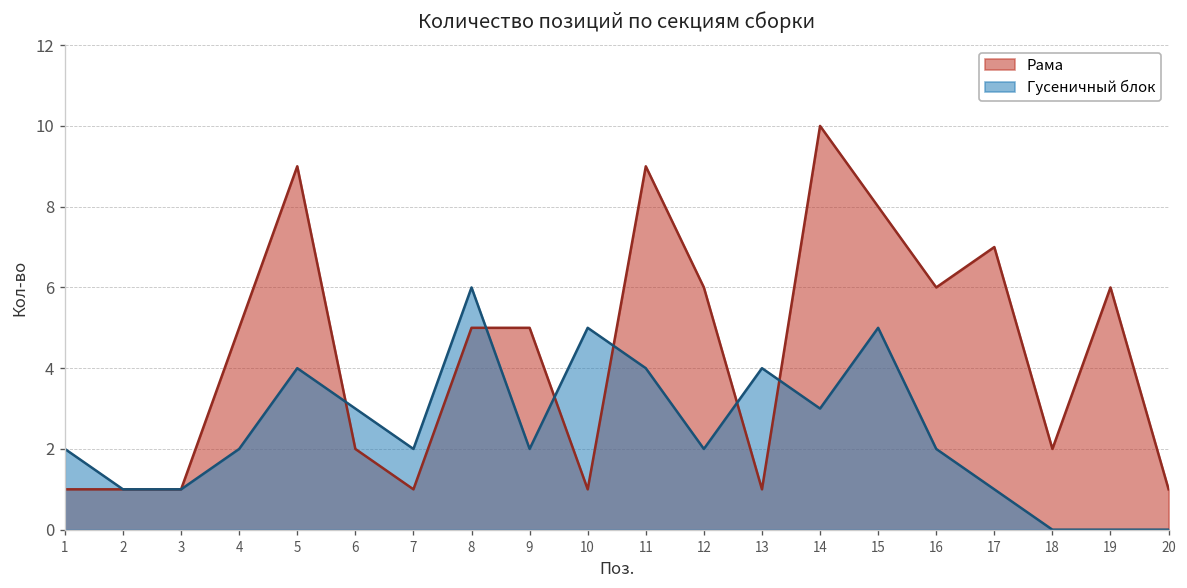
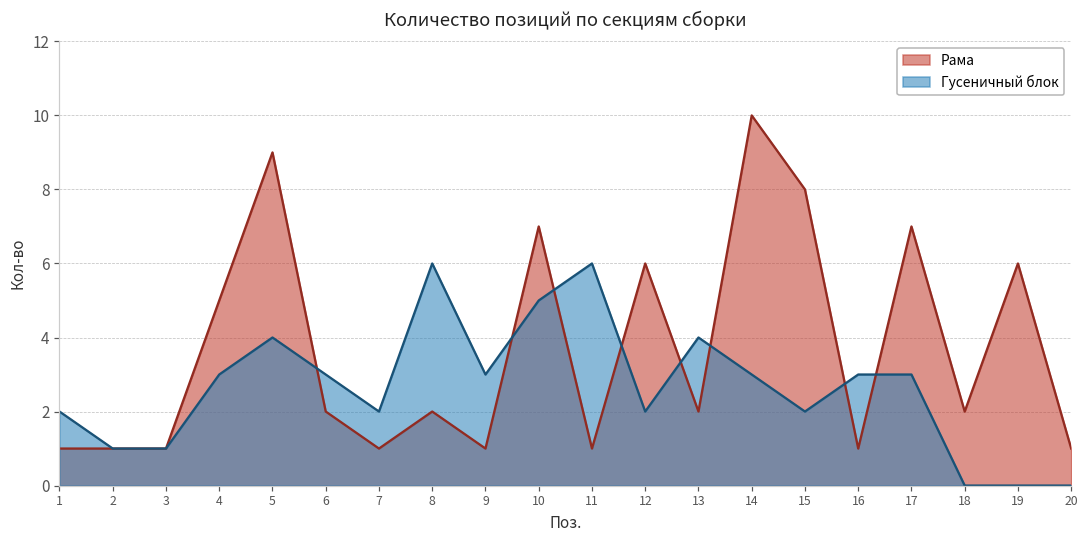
Гусеничный блок, 4: 2 -> 3
Рама, 8: 5 -> 2
Рама, 9: 5 -> 1
Гусеничный блок, 9: 2 -> 3
Рама, 10: 1 -> 7
Рама, 11: 9 -> 1
Гусеничный блок, 11: 4 -> 6
Рама, 13: 1 -> 2
Гусеничный блок, 15: 5 -> 2
Рама, 16: 6 -> 1
Гусеничный блок, 16: 2 -> 3
Гусеничный блок, 17: 1 -> 3
